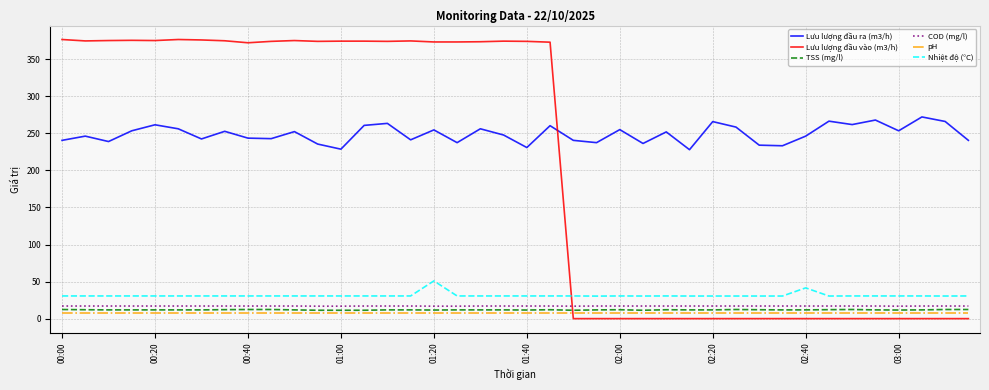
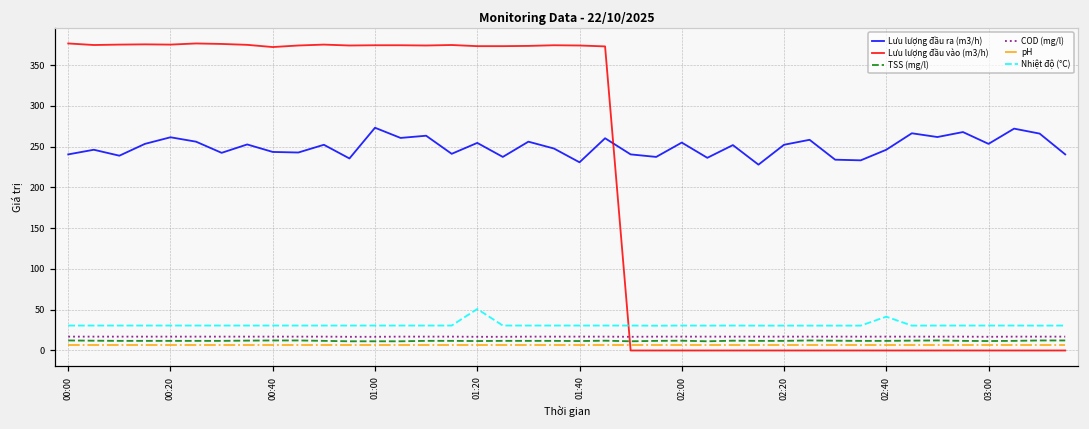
Lưu lượng đầu ra (m3/h), 01:00: 230 -> 270
Lưu lượng đầu ra (m3/h), 02:20: 270 -> 250
